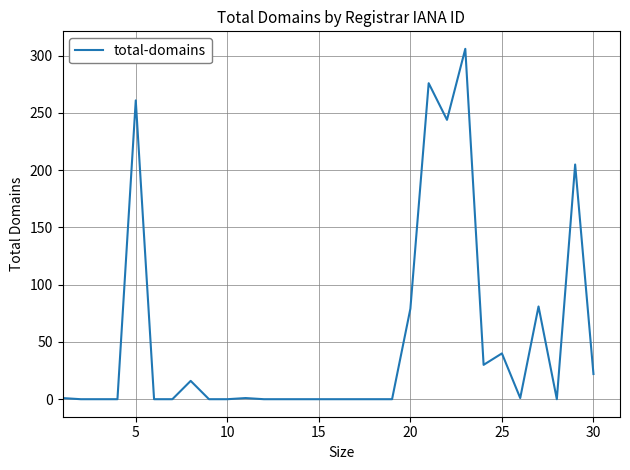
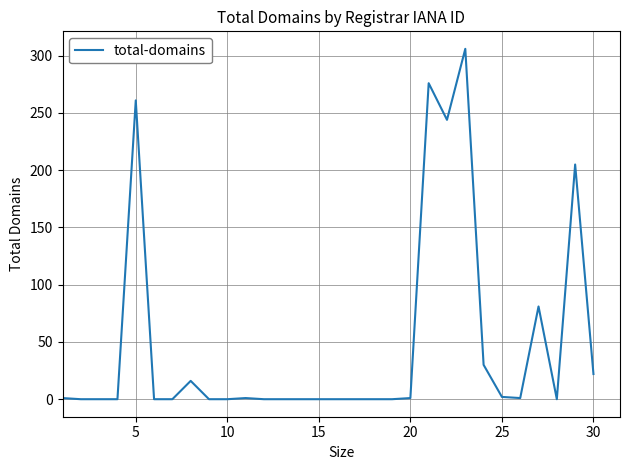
20: 79 -> 1
25: 40 -> 2
